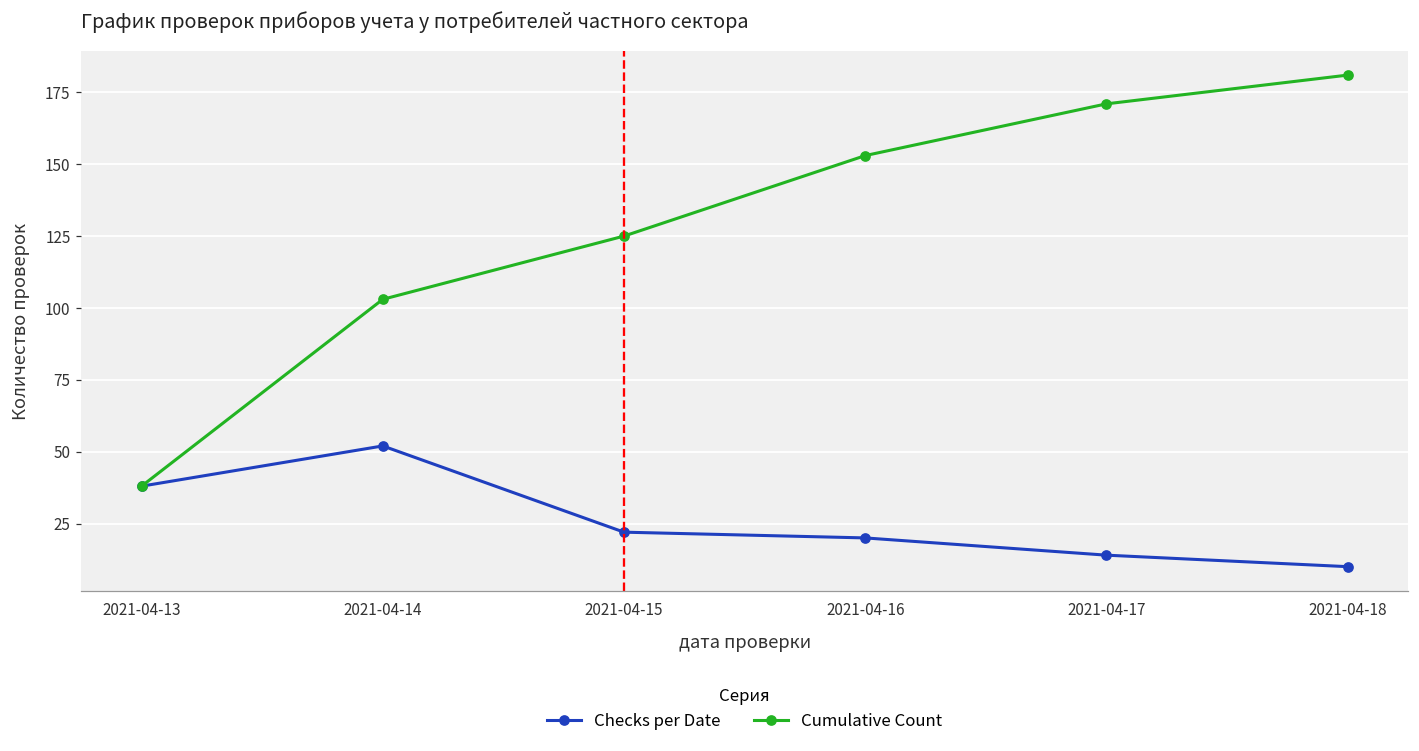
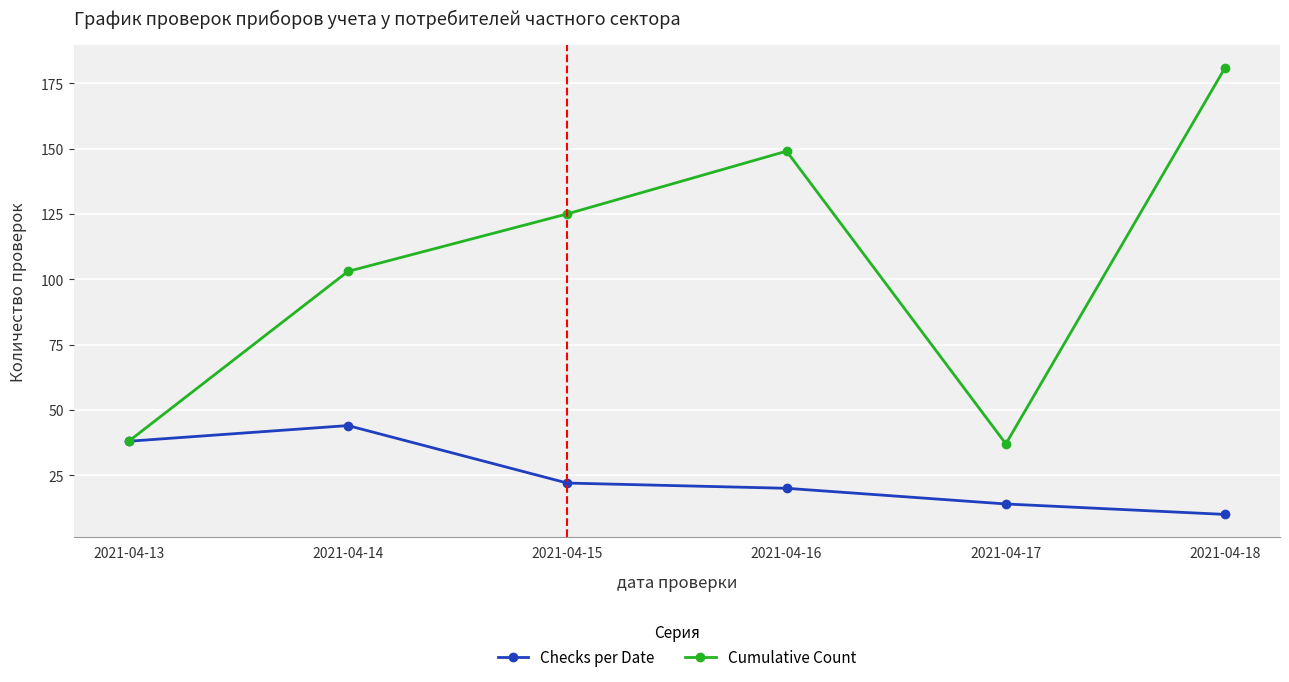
Checks per Date, 2021-04-14: 52 -> 44
Cumulative Count, 2021-04-16: 153 -> 149
Cumulative Count, 2021-04-17: 171 -> 37
